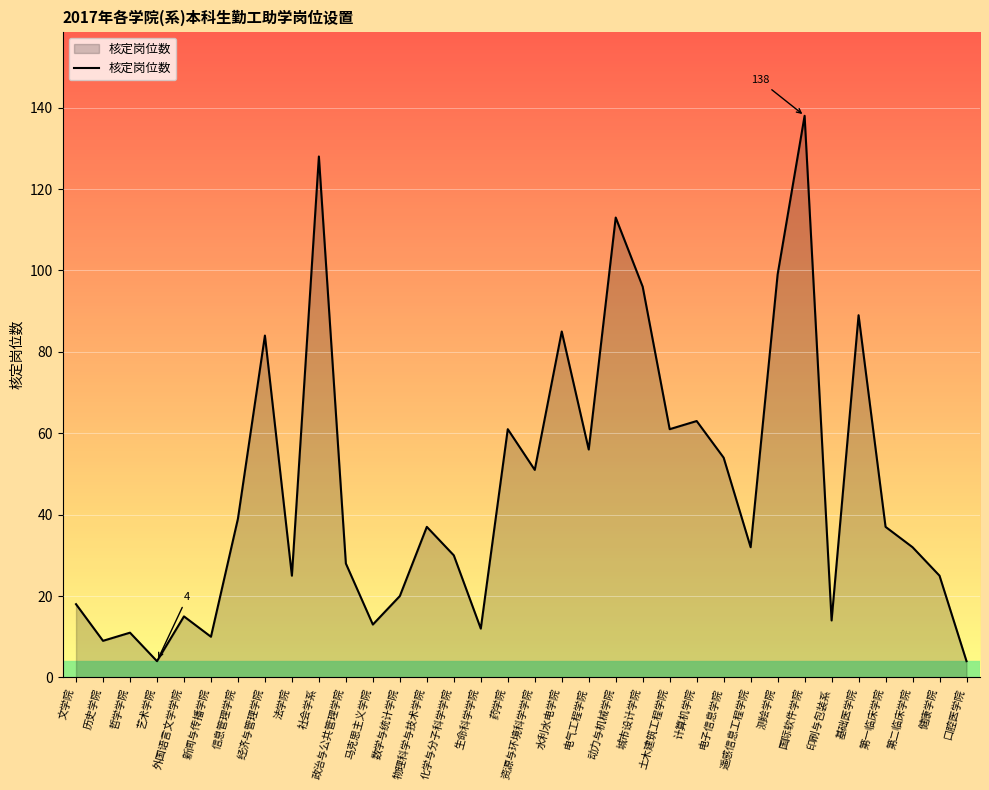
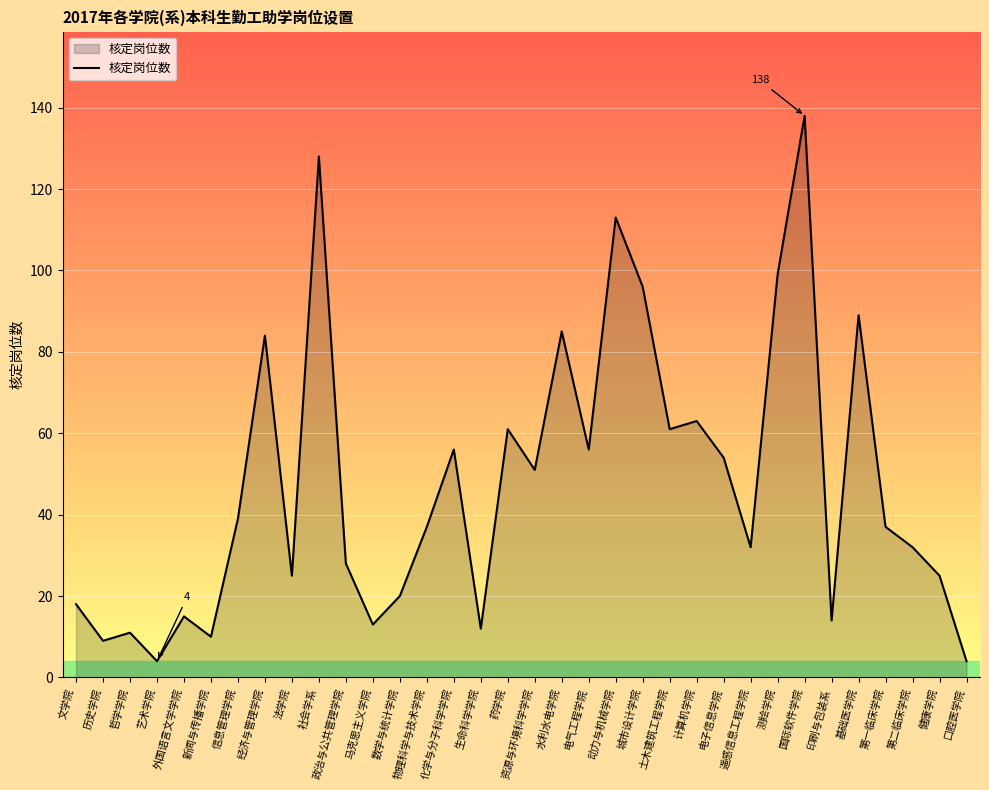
化学与分子科学学院: 30 -> 56
